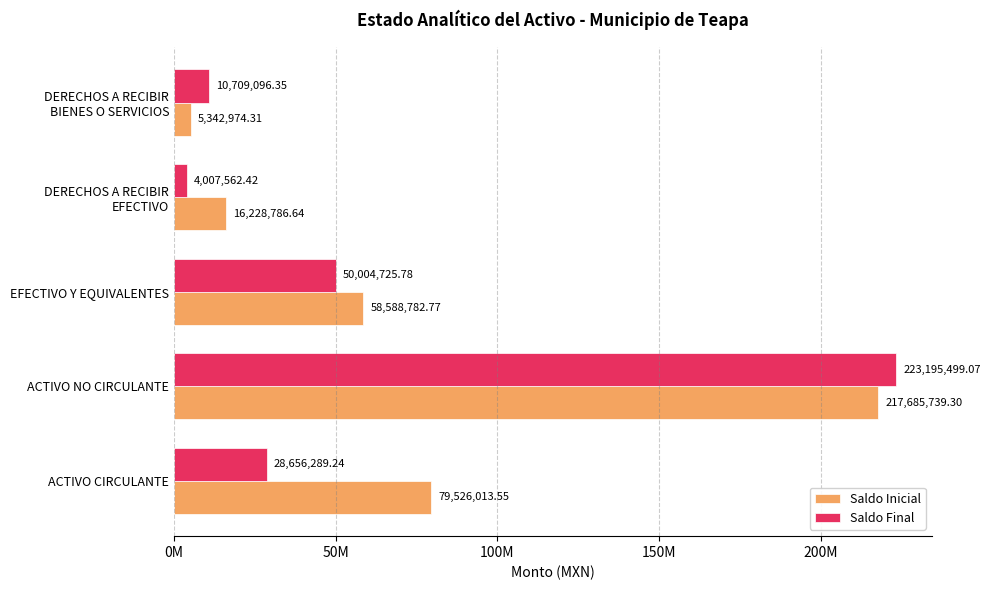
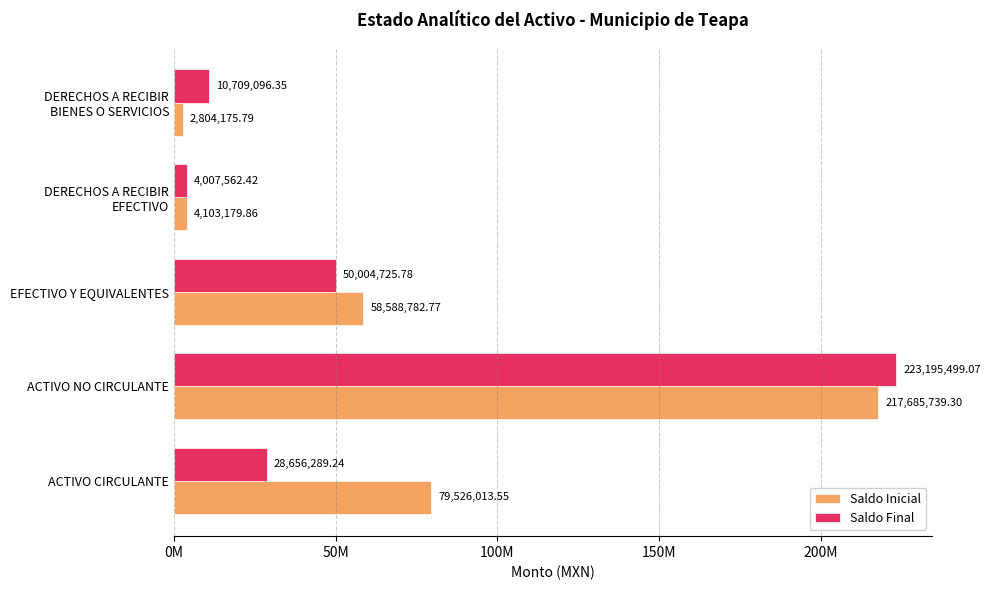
Saldo Inicial, DERECHOS A RECIBIR BIENES O SERVICIOS: 5,342,974.31 -> 2,804,175.79
Saldo Inicial, DERECHOS A RECIBIR EFECTIVO: 16,228,786.64 -> 4,103,179.86
